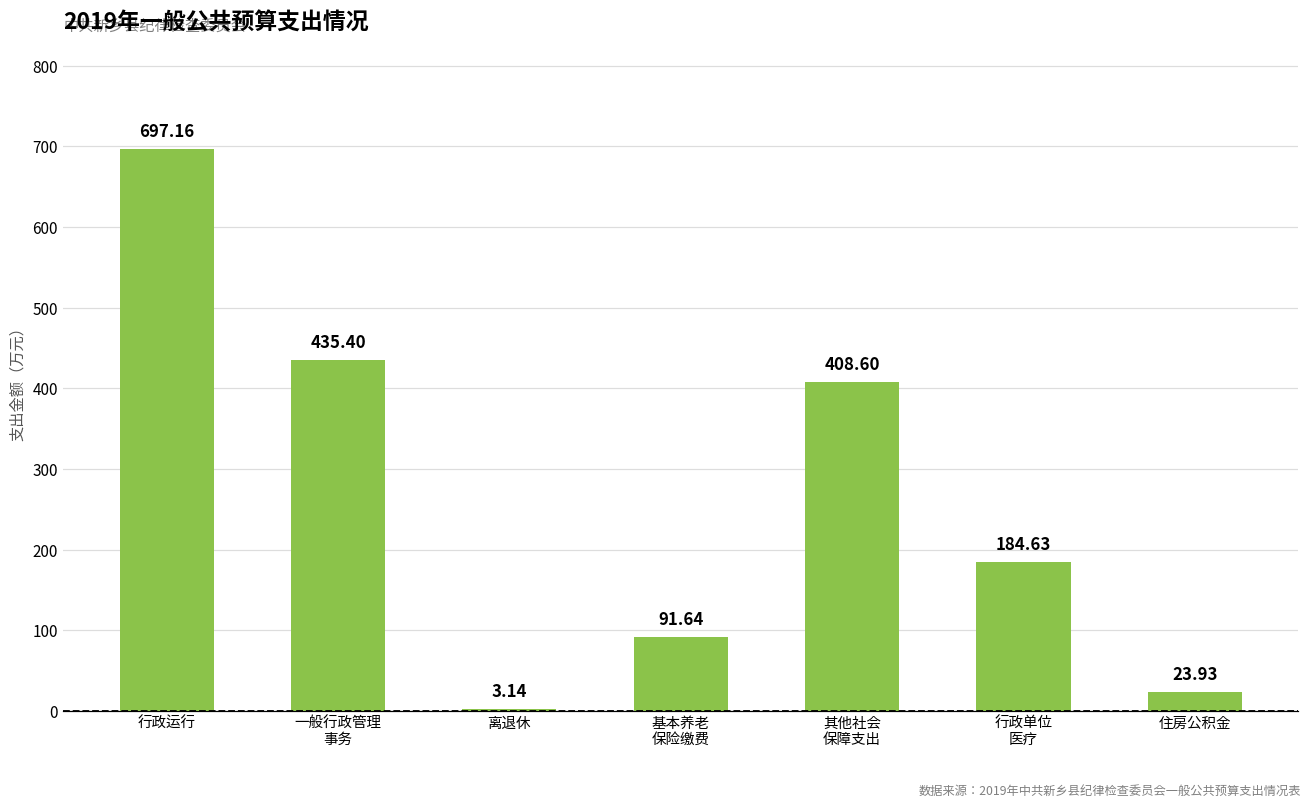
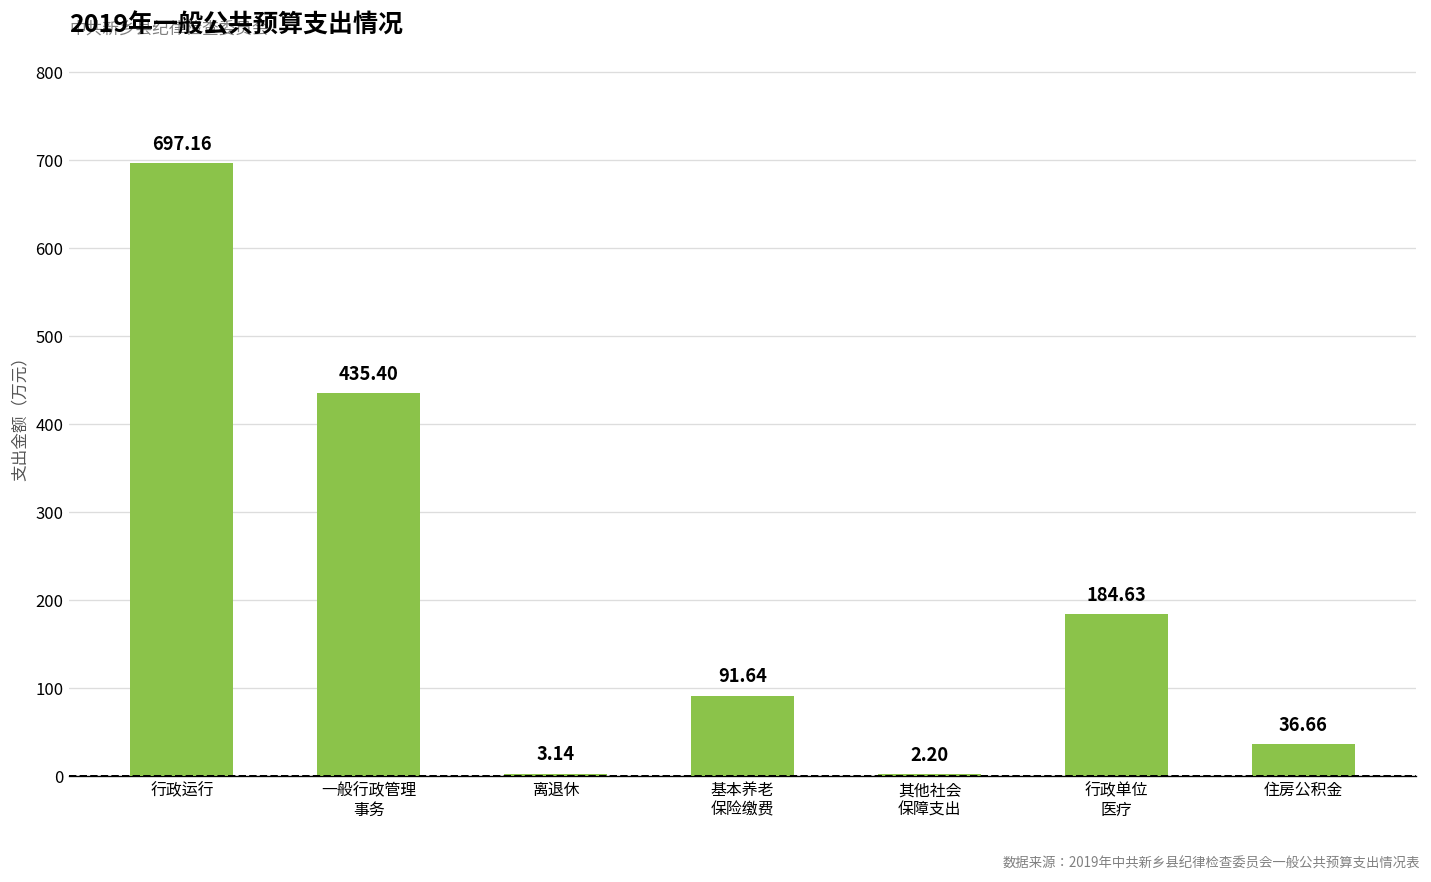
其他社会 保障支出: 408.60 -> 2.20
住房公积金: 23.93 -> 36.66
